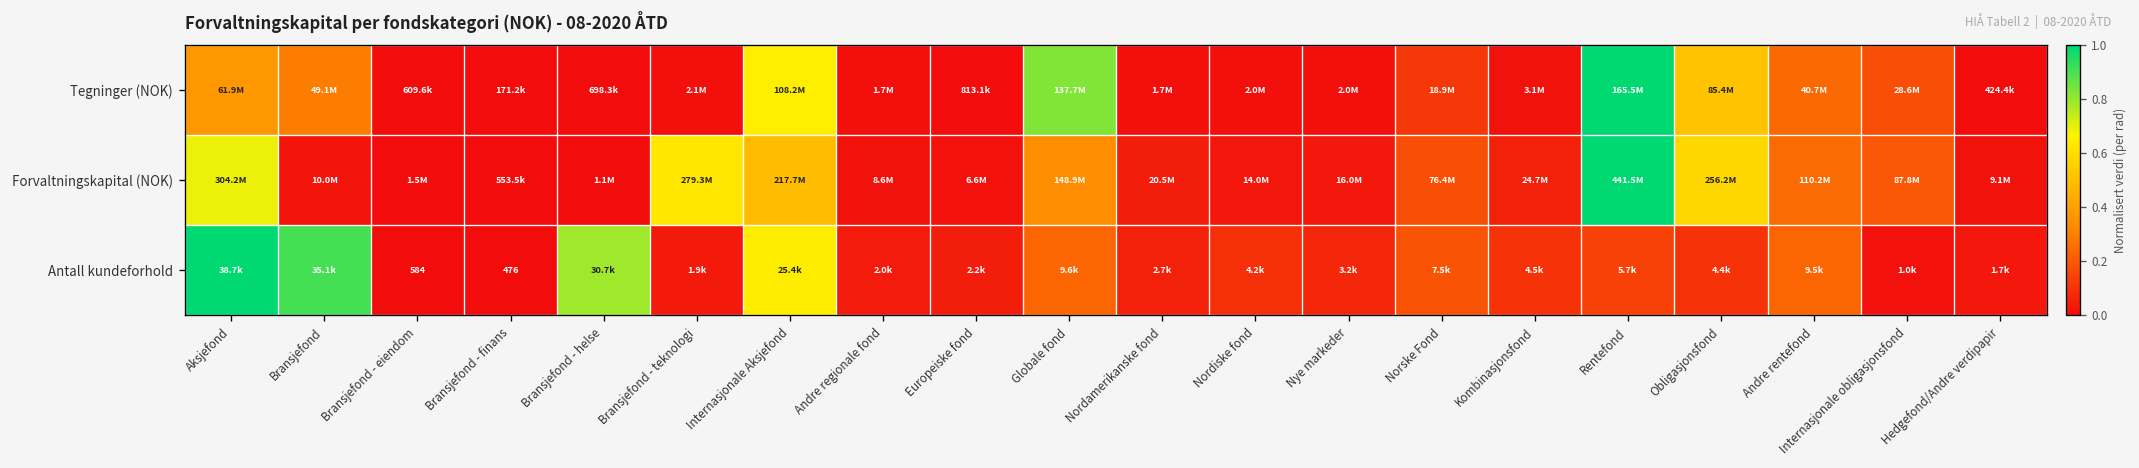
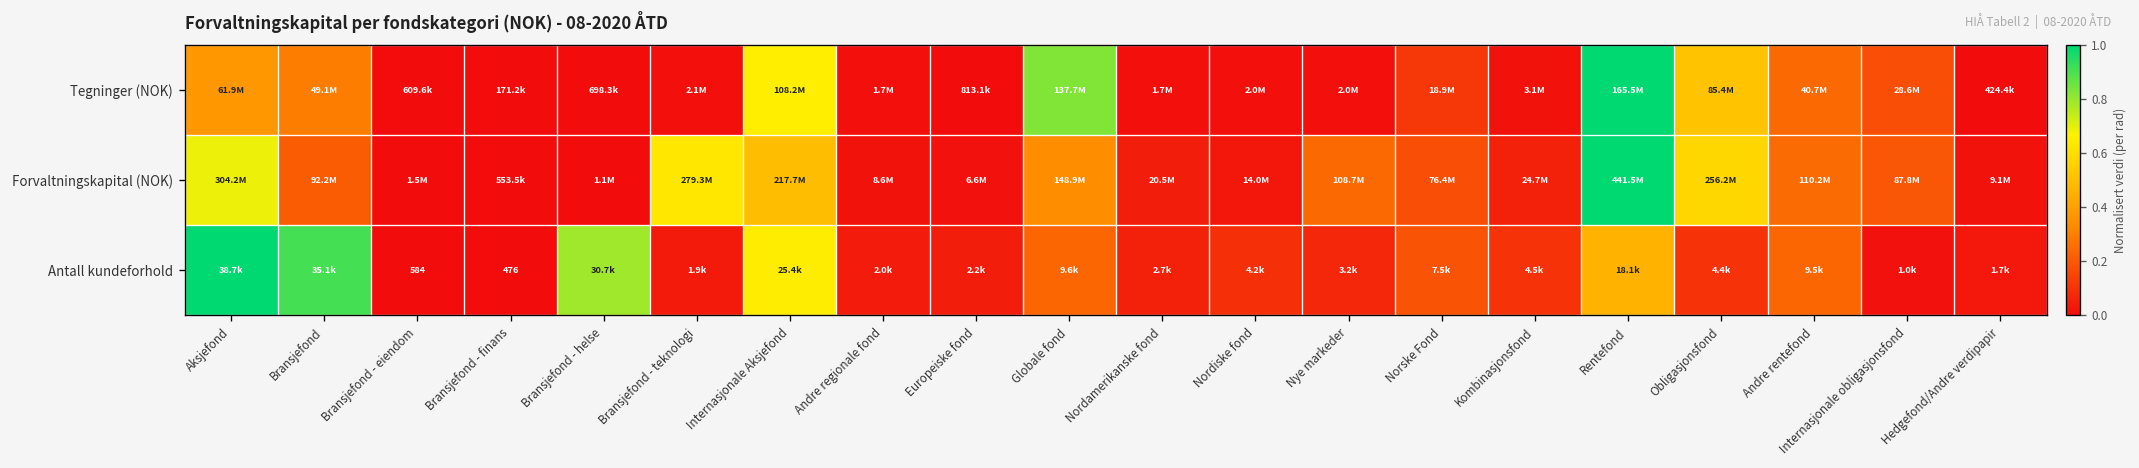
Forvaltningskapital (NOK), Bransjefond: 10.0M -> 92.2M
Forvaltningskapital (NOK), Nye markeder: 16.0M -> 108.7M
Antall kundeforhold, Rentefond: 5.7k -> 18.1k
